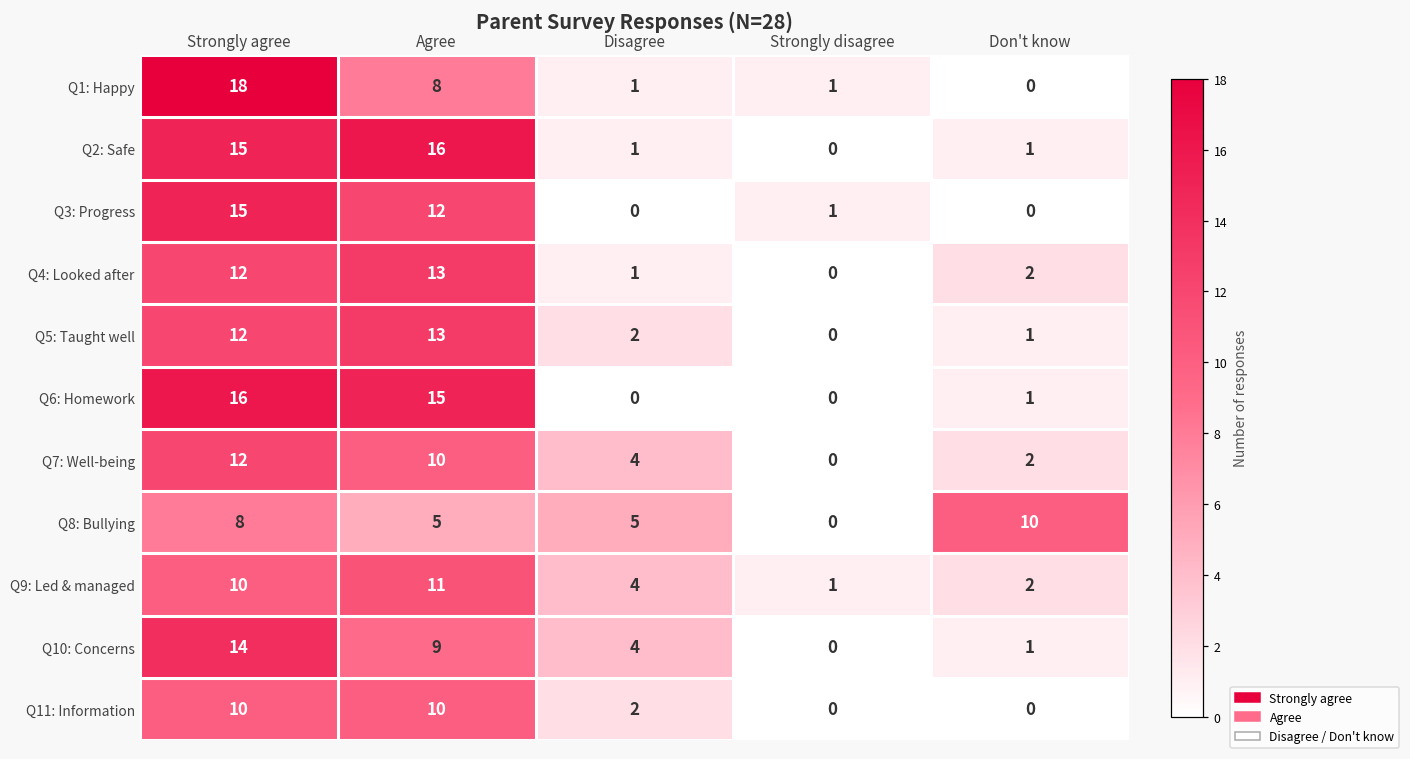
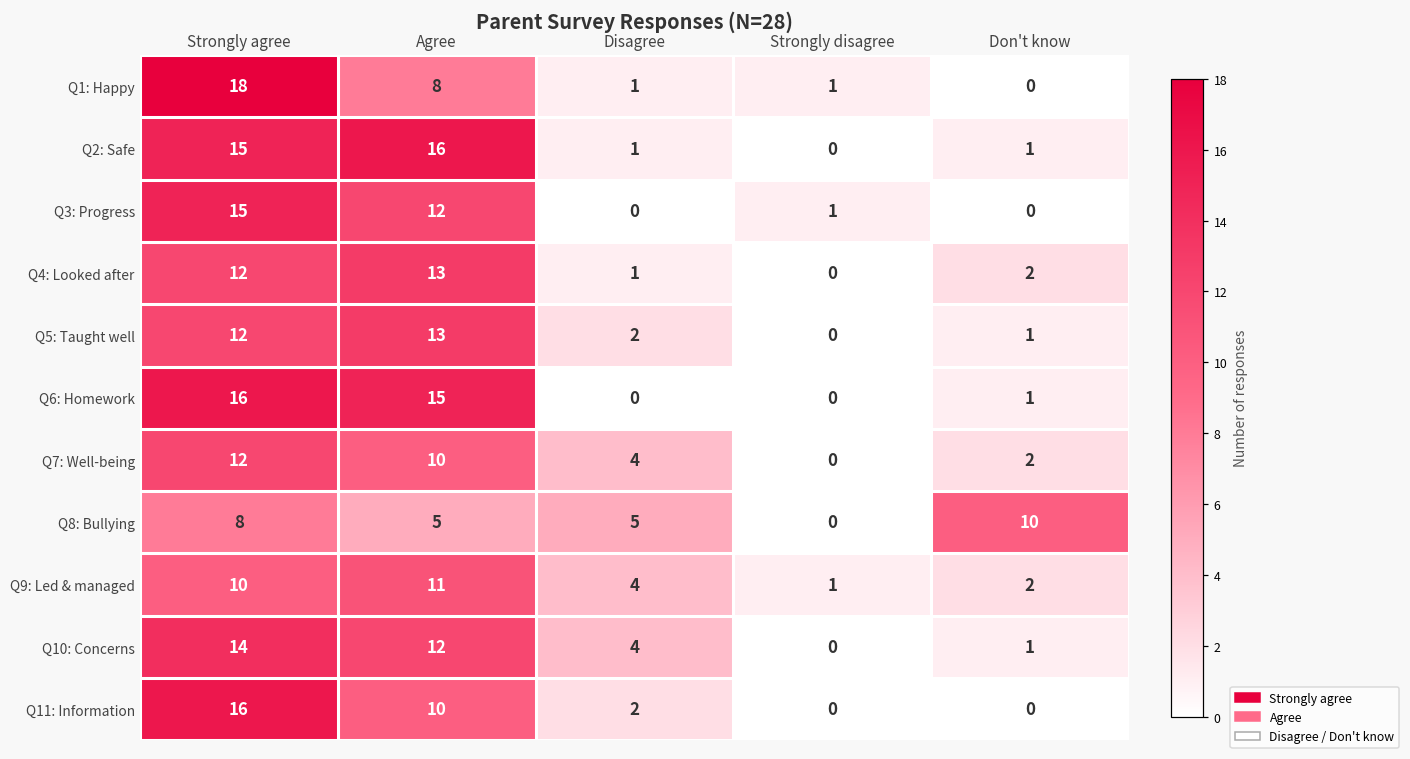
Q10: Concerns, Agree: 9 -> 12
Q11: Information, Strongly agree: 10 -> 16
